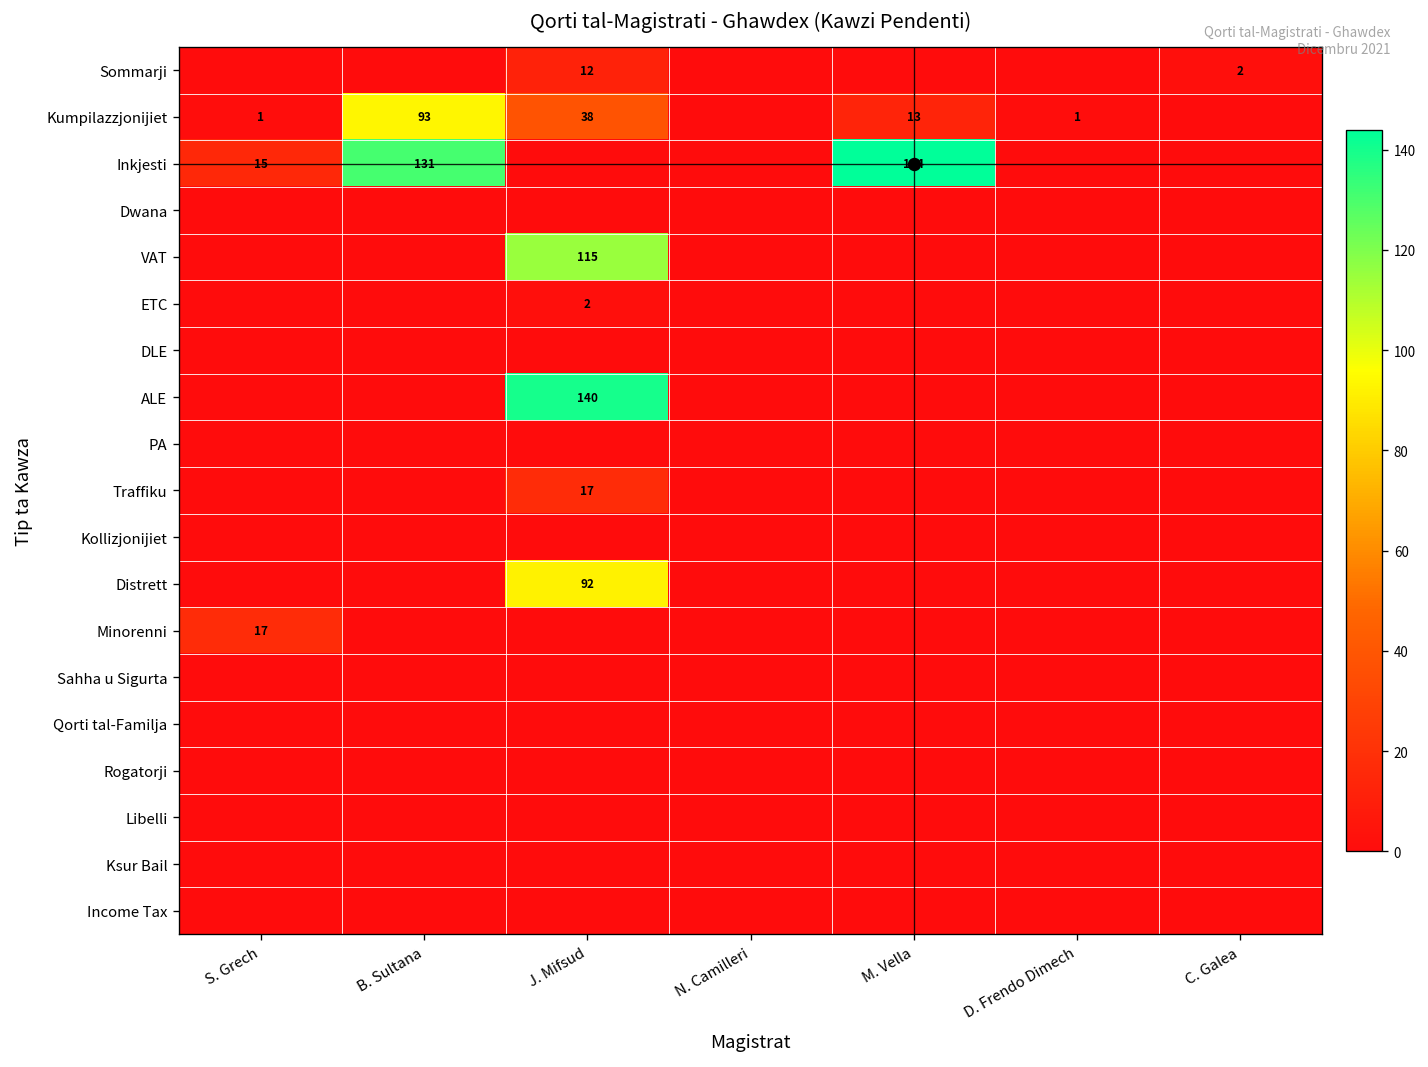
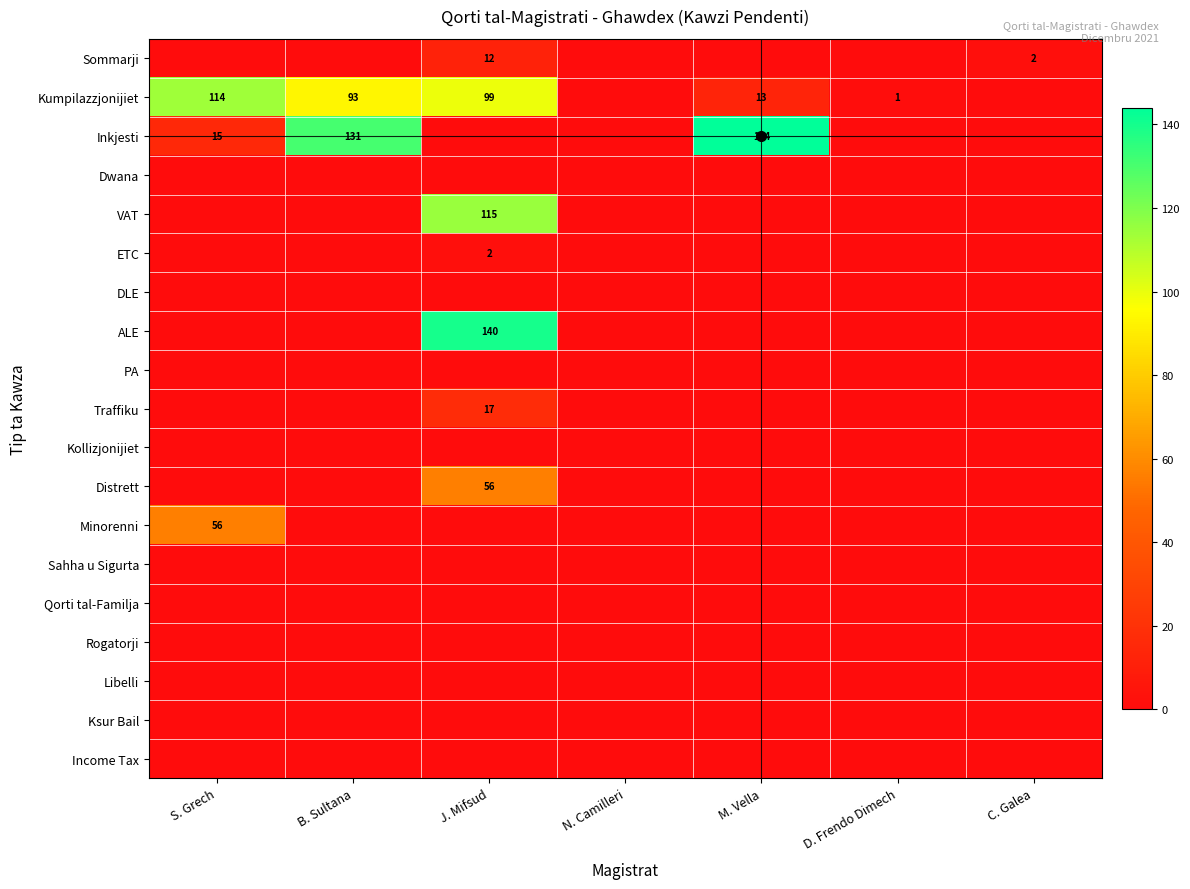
Kumpilazzjonijiet, S. Grech: 1 -> 114
Kumpilazzjonijiet, J. Mifsud: 38 -> 99
Distrett, J. Mifsud: 92 -> 56
Minorenni, S. Grech: 17 -> 56
